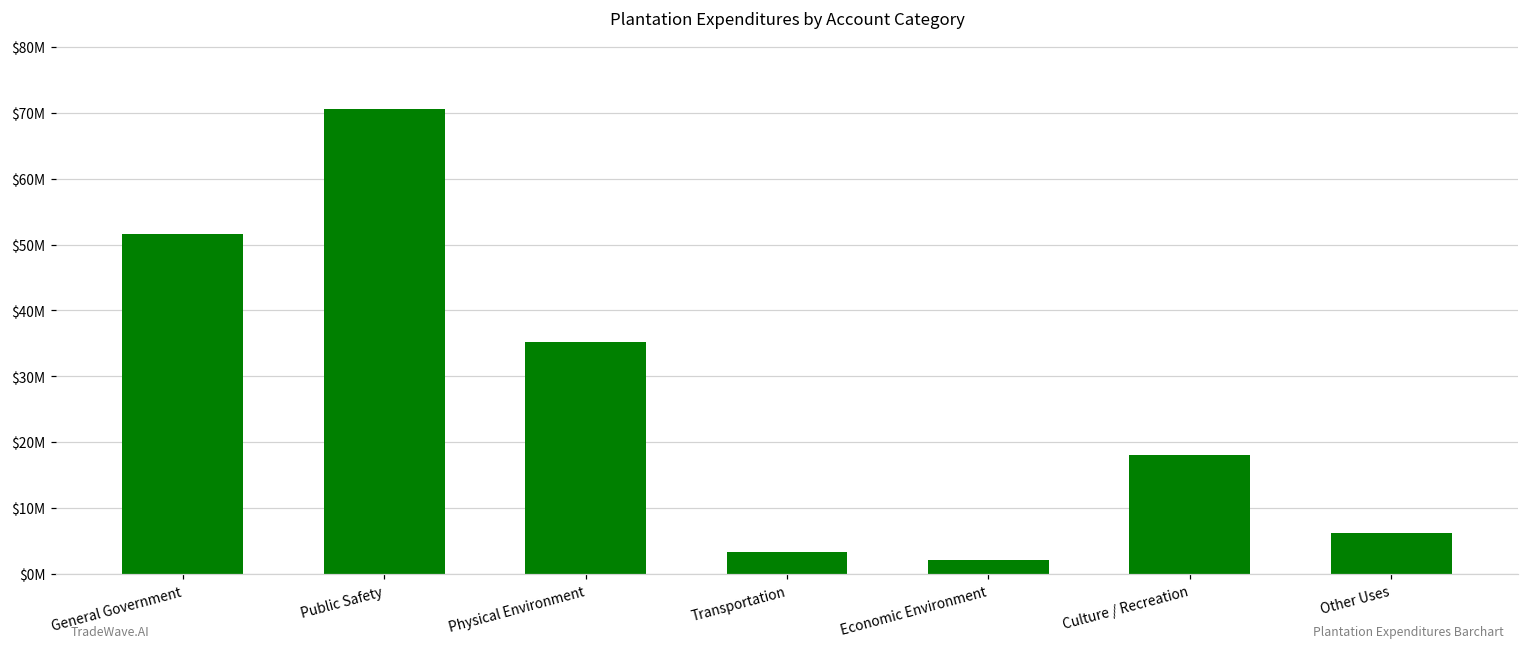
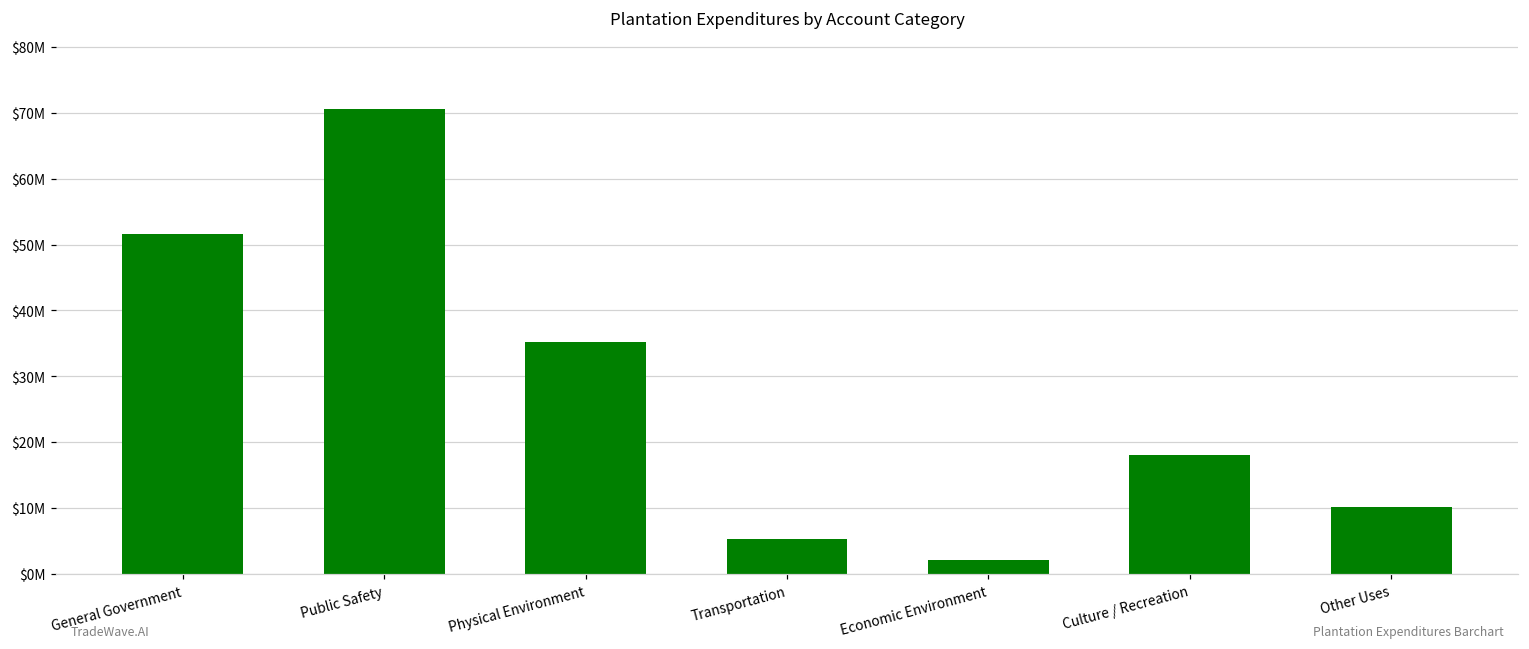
Transportation: $3000000 -> $5000000
Other Uses: $6000000 -> $10000000
